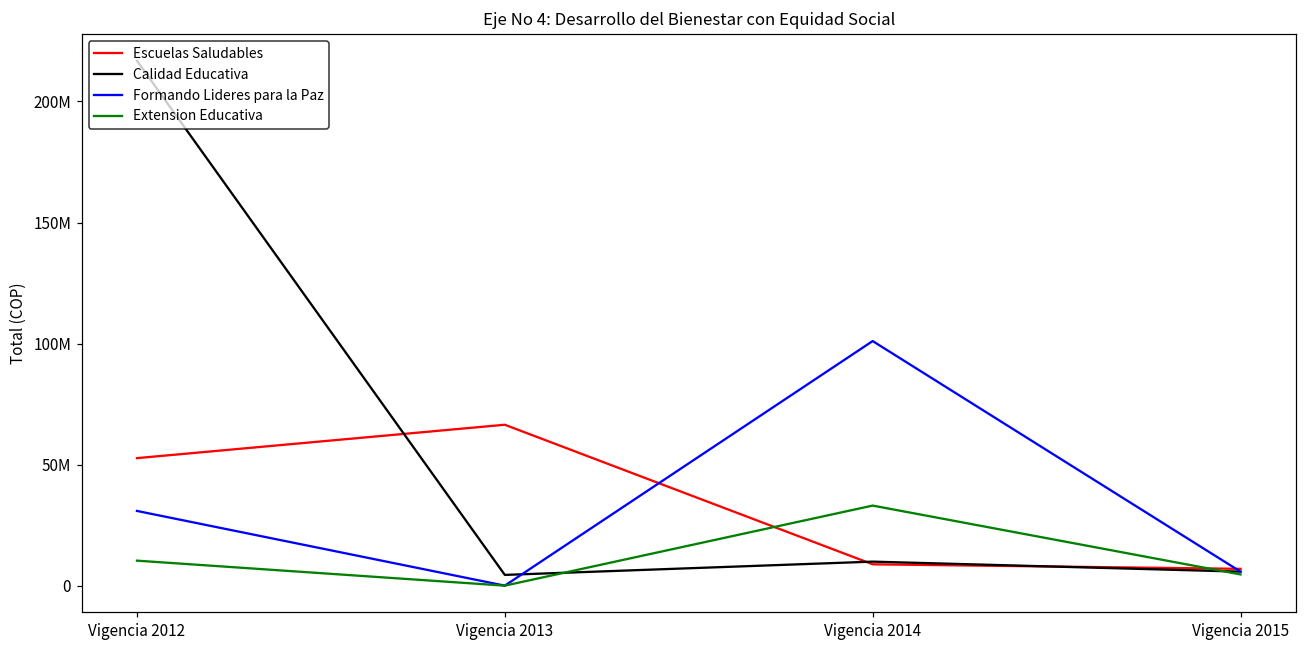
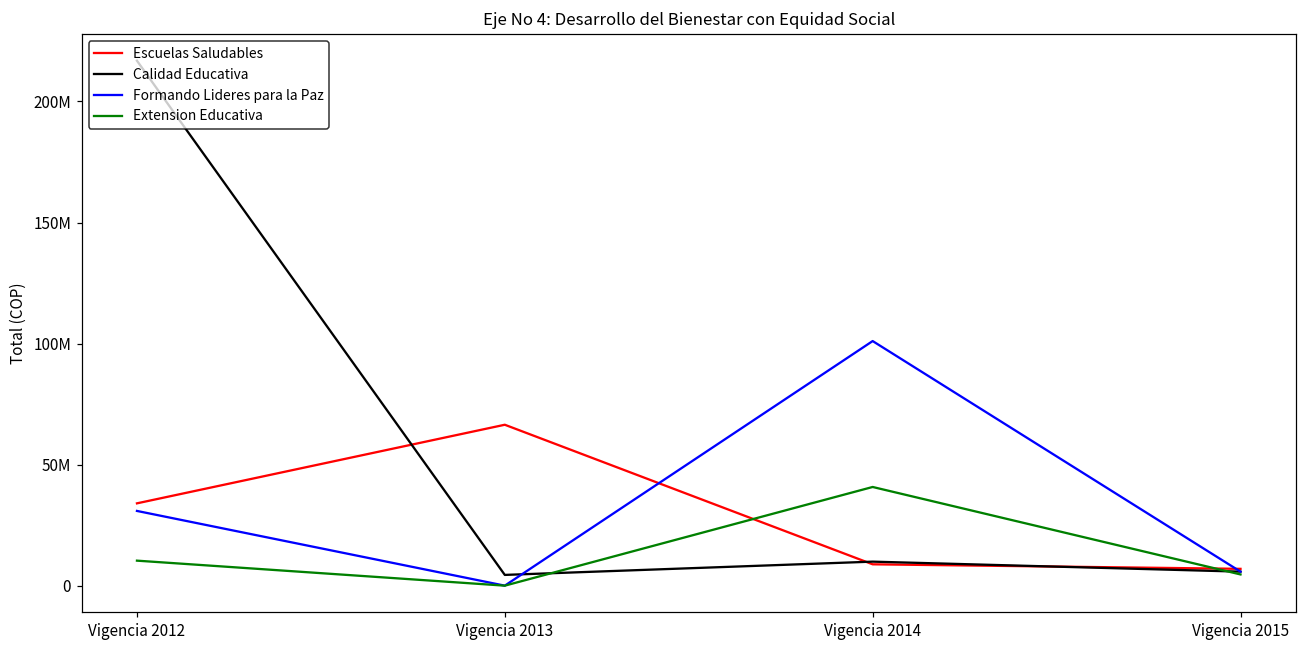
Escuelas Saludables, Vigencia 2012: 53000000 -> 34000000
Extension Educativa, Vigencia 2014: 33000000 -> 41000000
